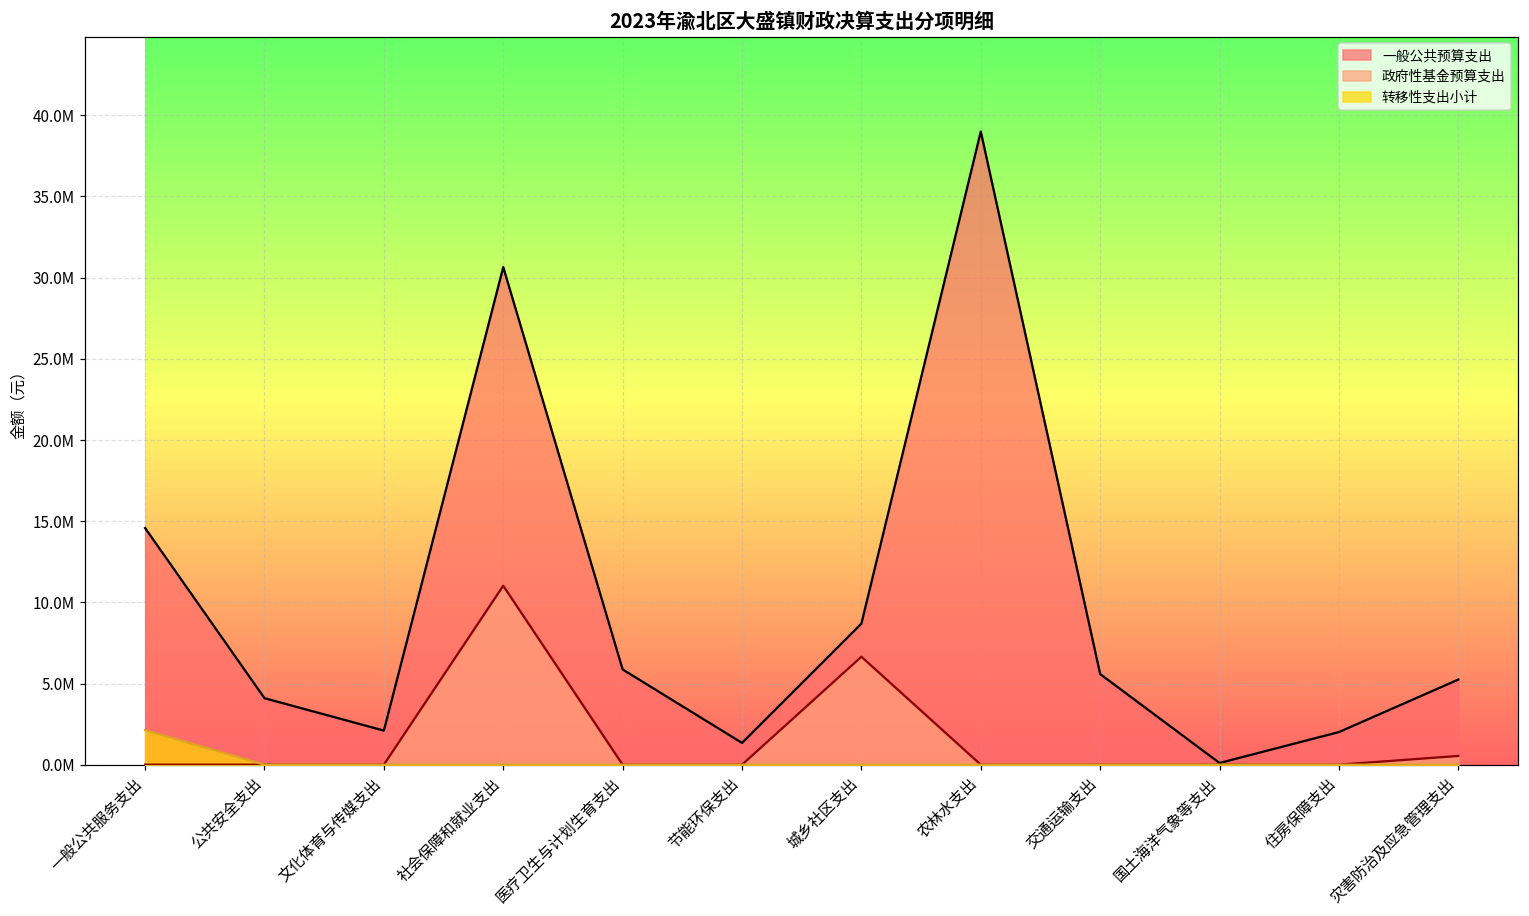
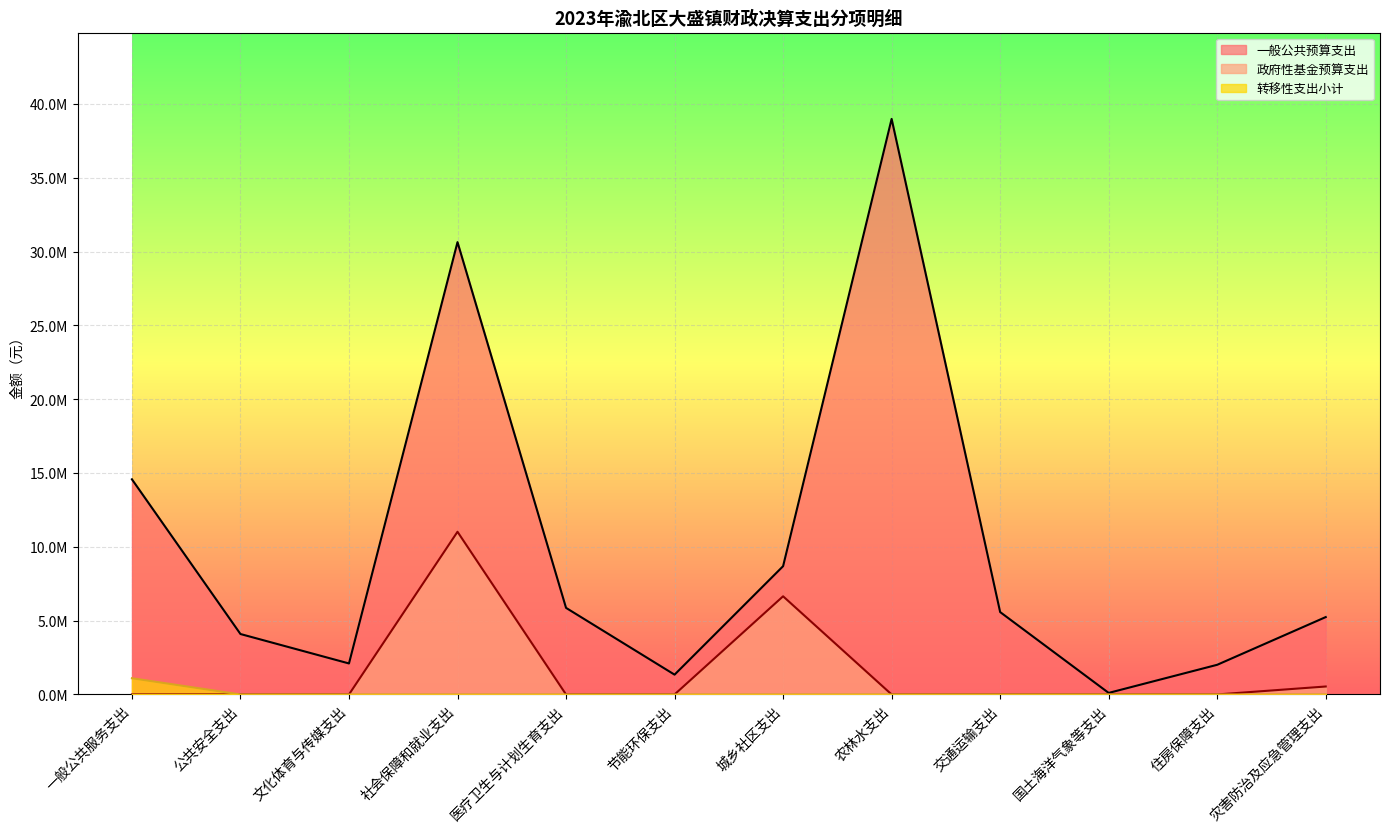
转移性支出小计, 一般公共服务支出: 2100000 -> 1100000
